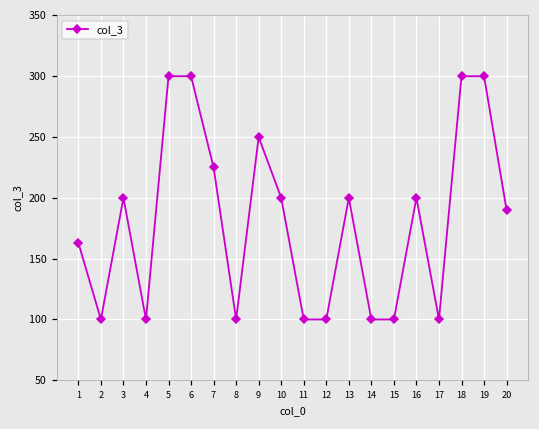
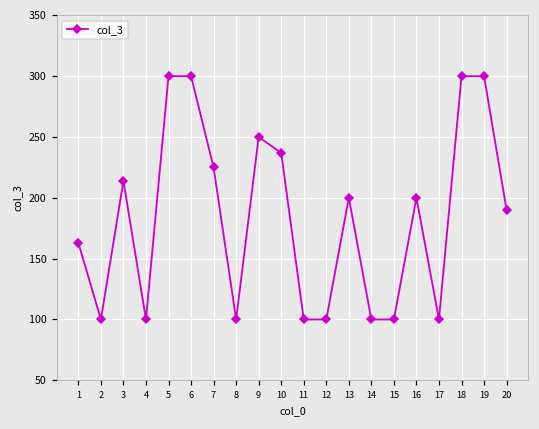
3: 200 -> 214
10: 200 -> 237
